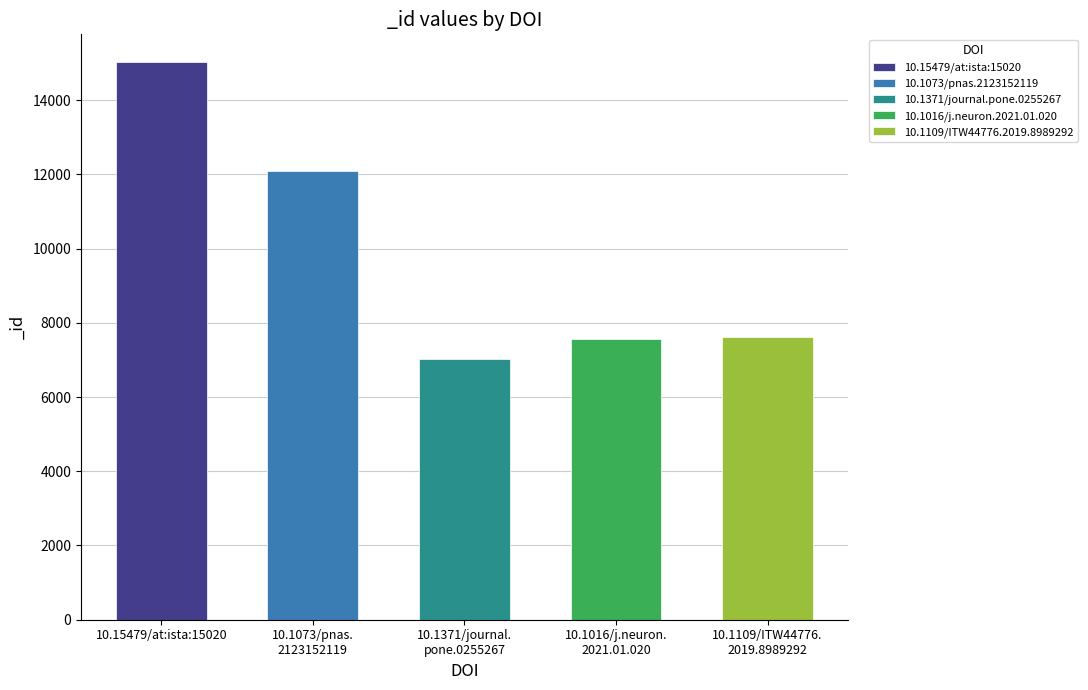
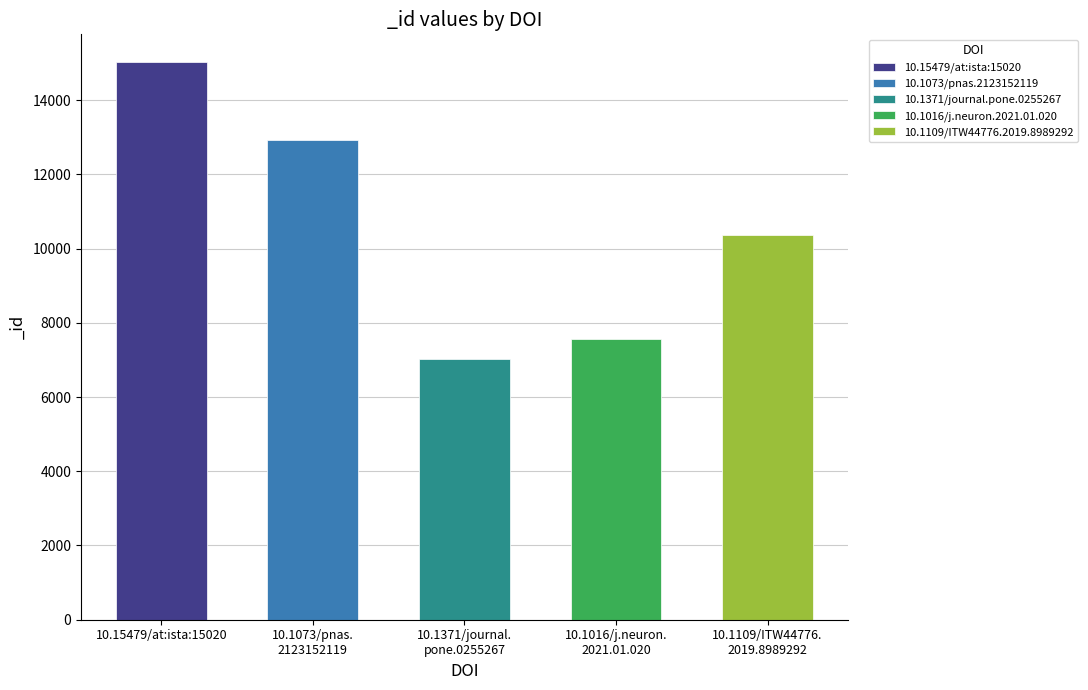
10.1073/pnas. 2123152119: 12100 -> 12900
10.1109/ITW44776. 2019.8989292: 7600 -> 10400
